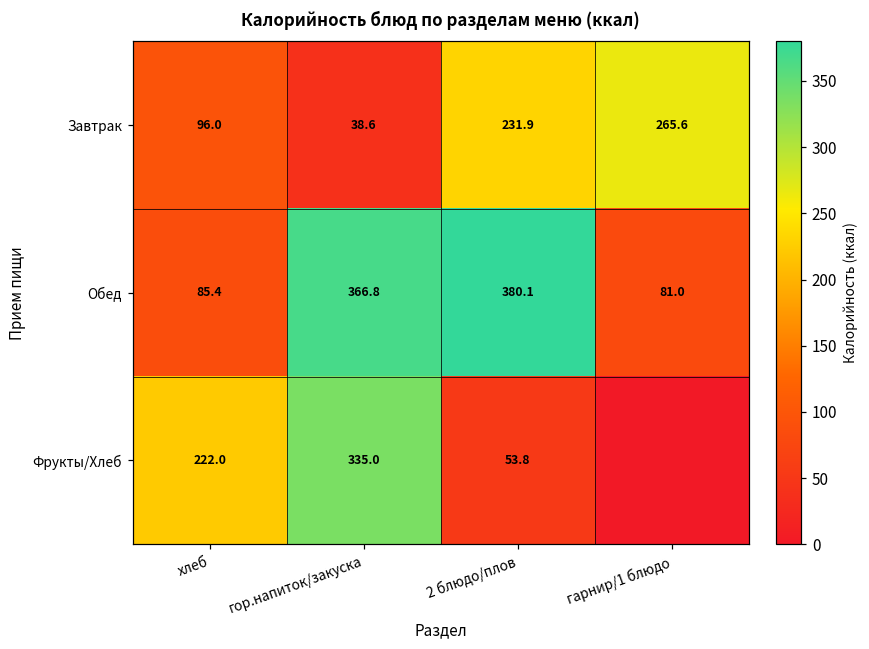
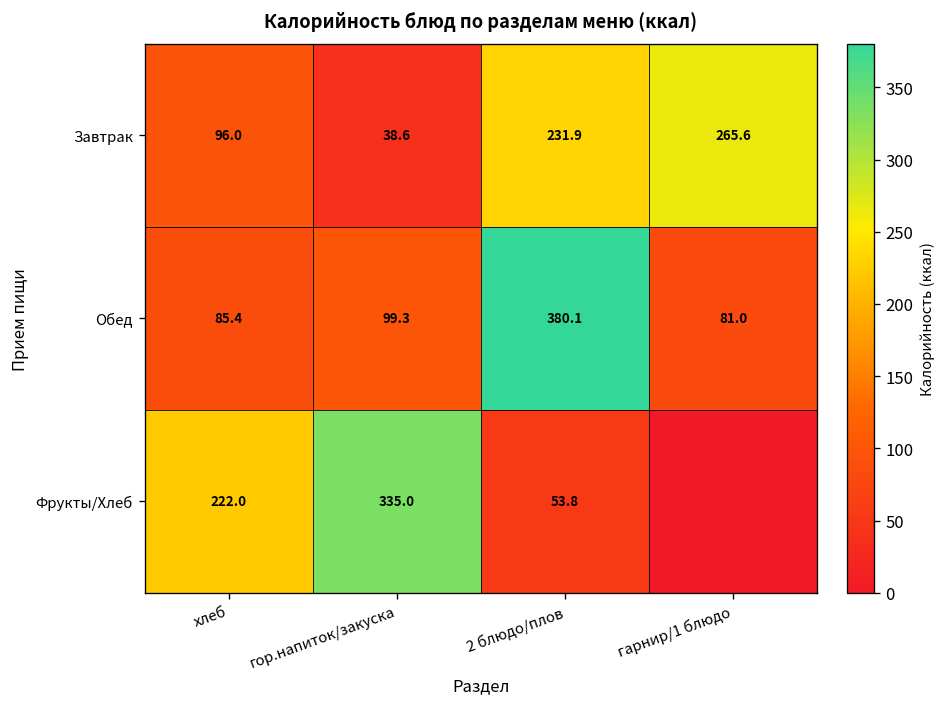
Обед, гор.напиток/закуска: 366.8 -> 99.3
